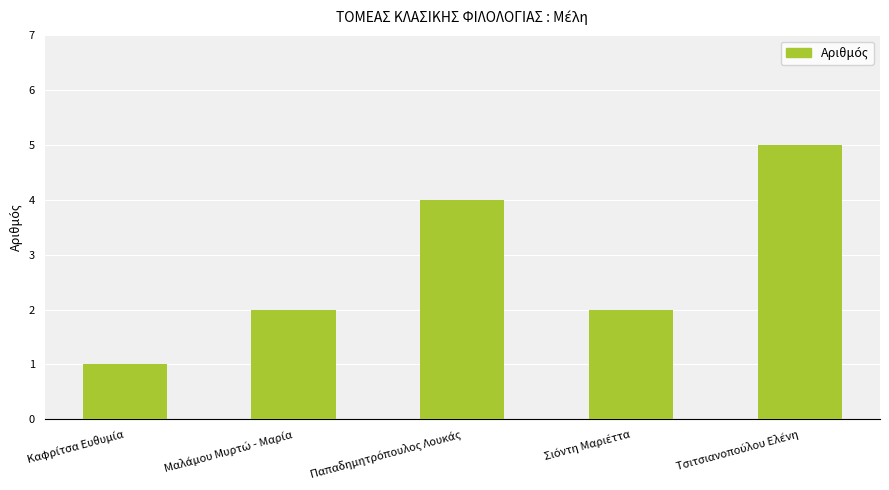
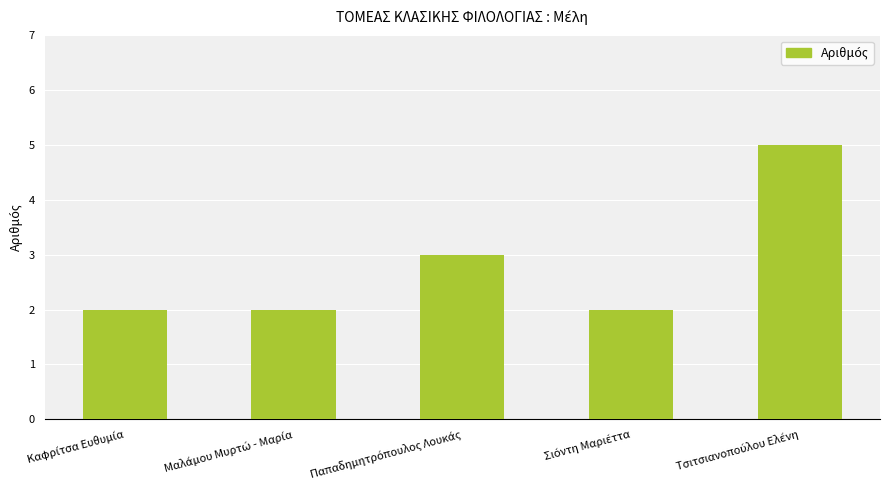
Καφρίτσα Ευθυμία: 1 -> 2
Παπαδημητρόπουλος Λουκάς: 4 -> 3
